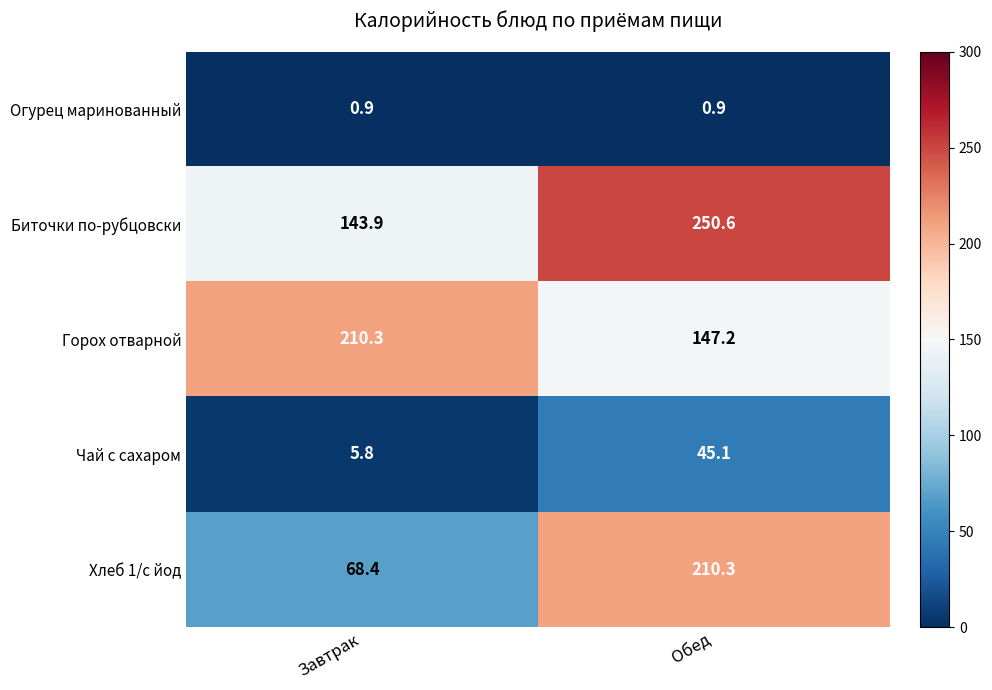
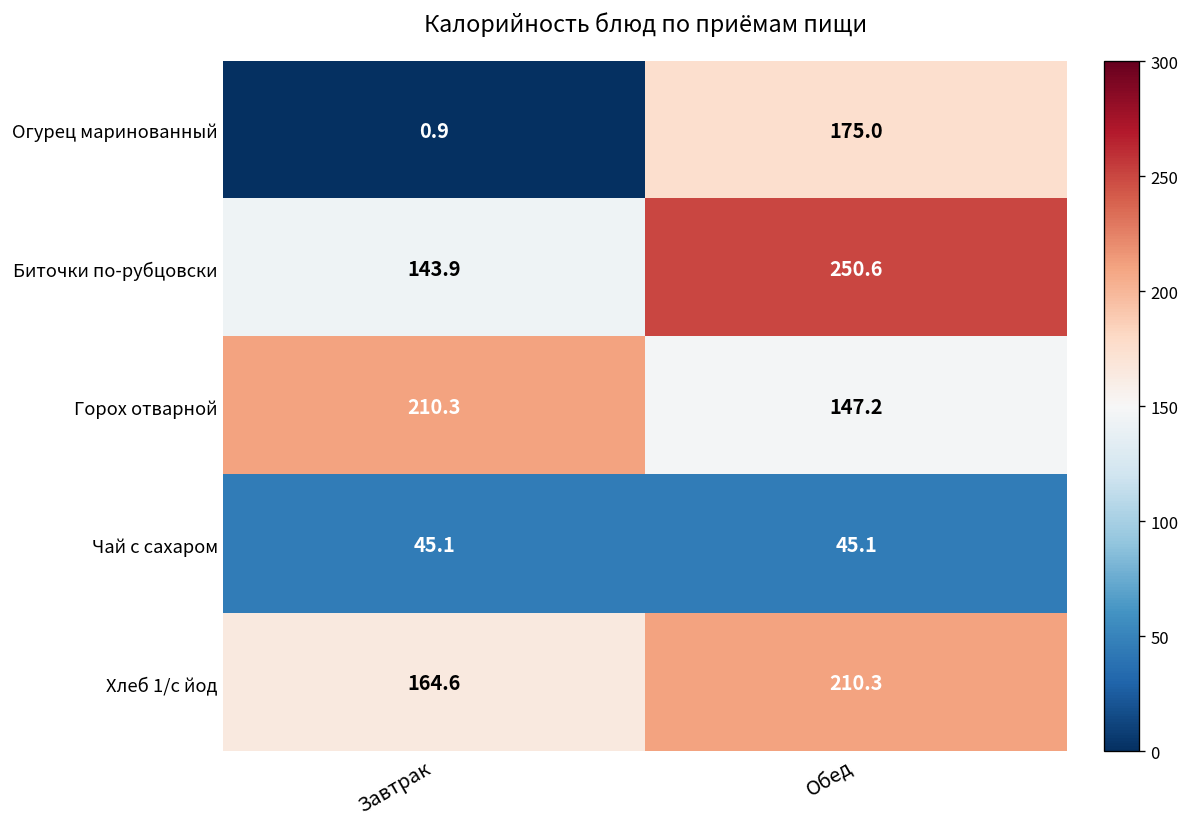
Огурец маринованный, Обед: 0.9 -> 175.0
Чай с сахаром, Завтрак: 5.8 -> 45.1
Хлеб 1/с йод, Завтрак: 68.4 -> 164.6
